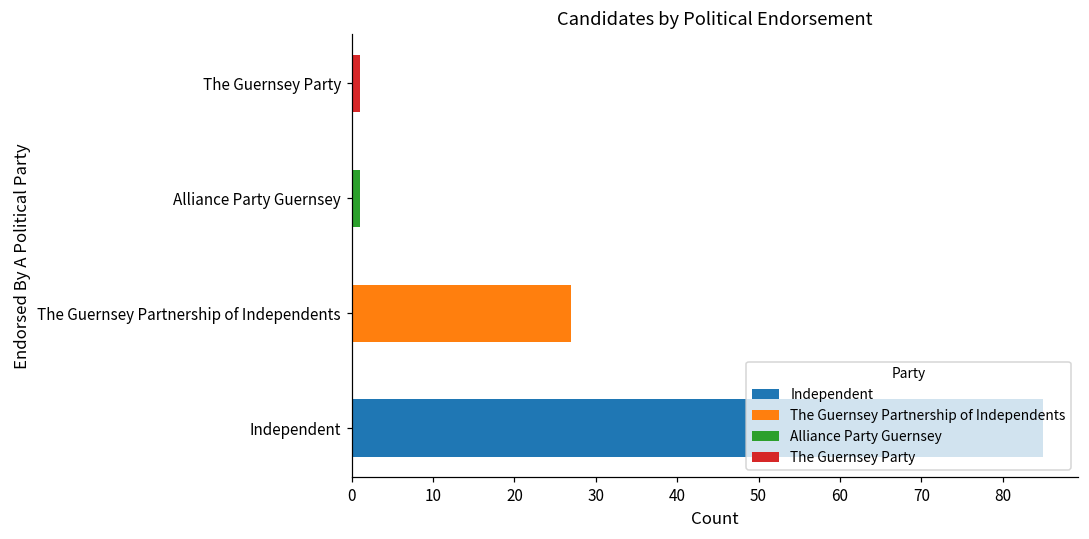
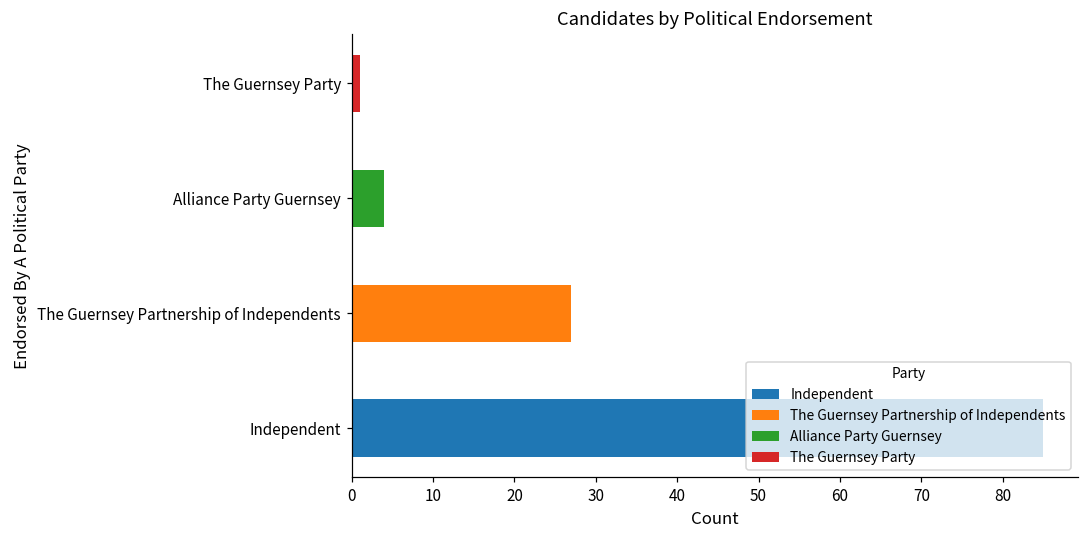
Alliance Party Guernsey: 1 -> 4
